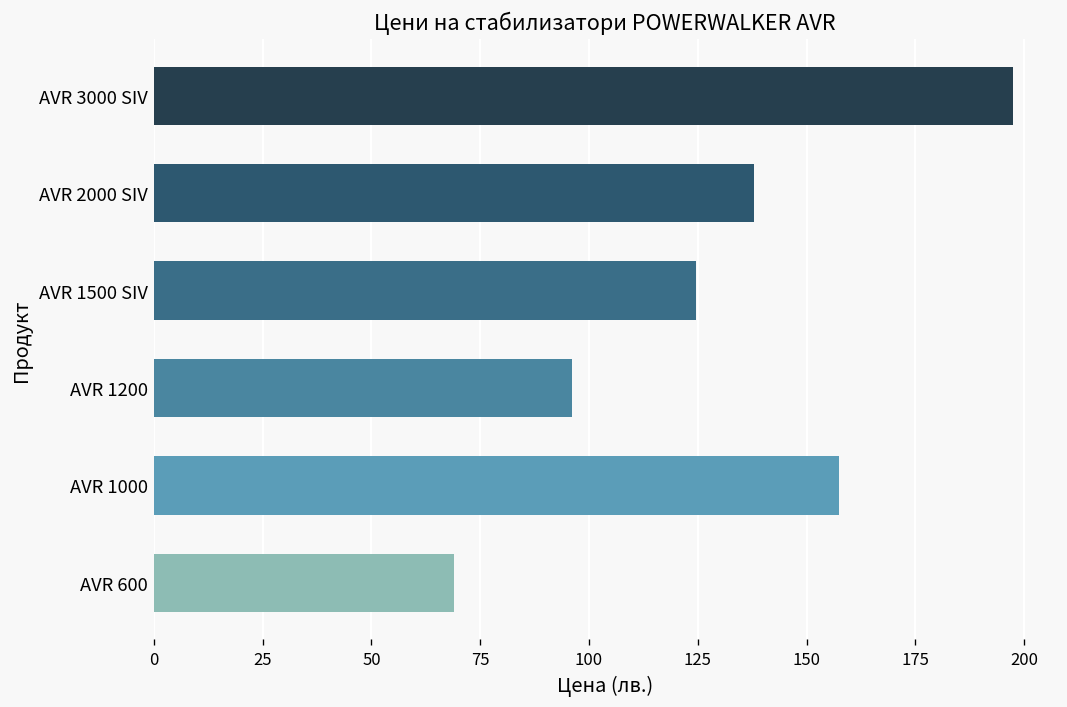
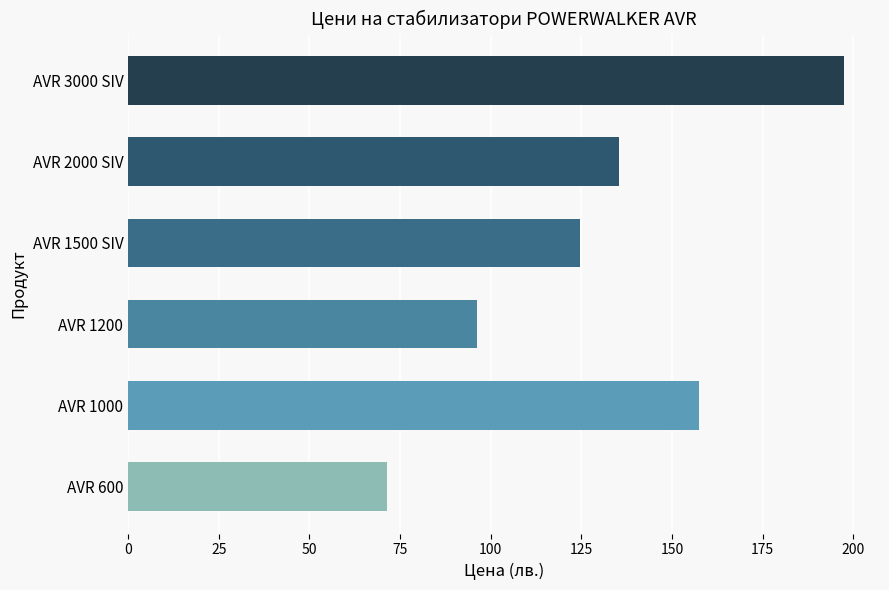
AVR 2000 SIV: 138 -> 135
AVR 600: 69 -> 71
